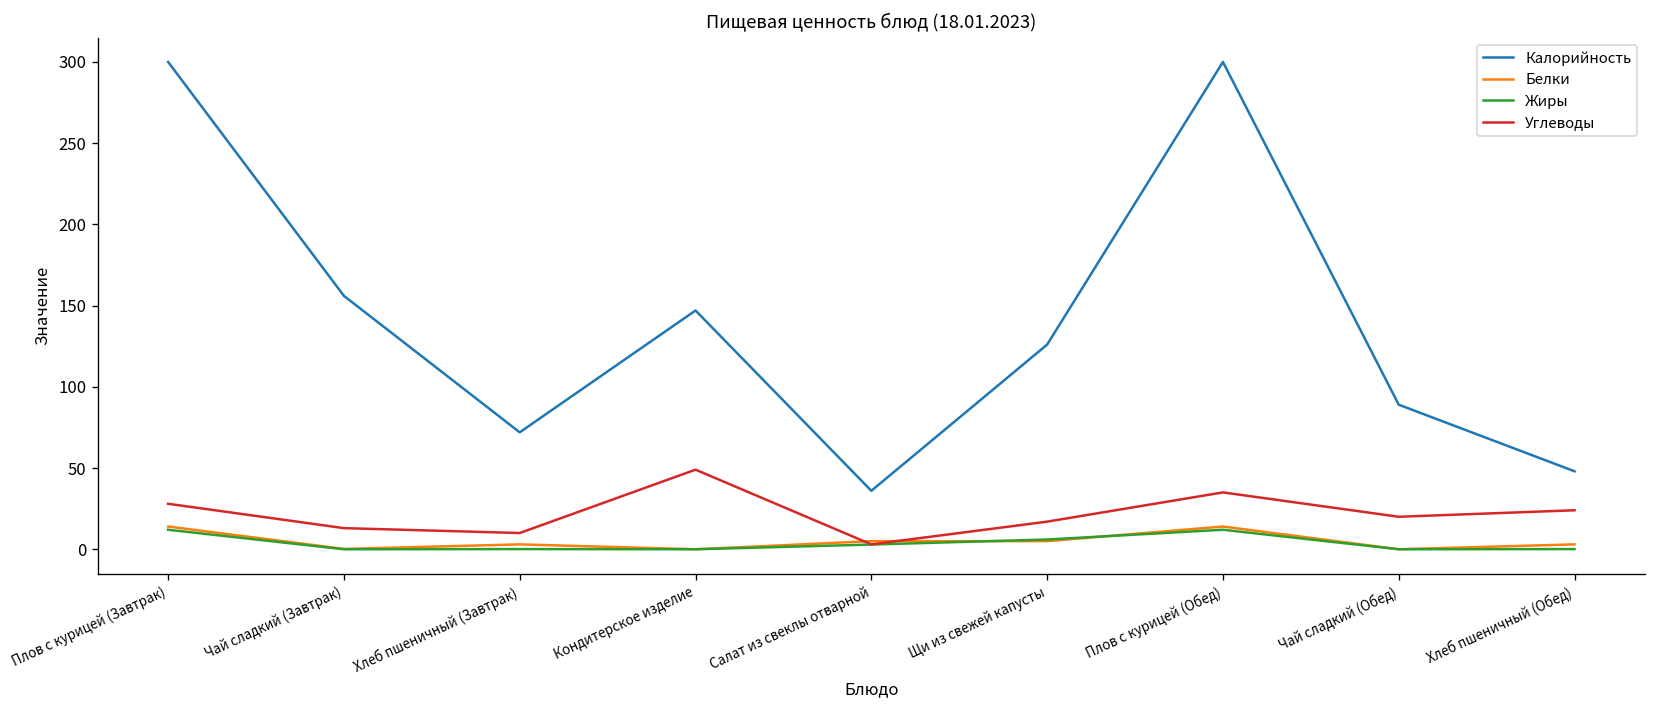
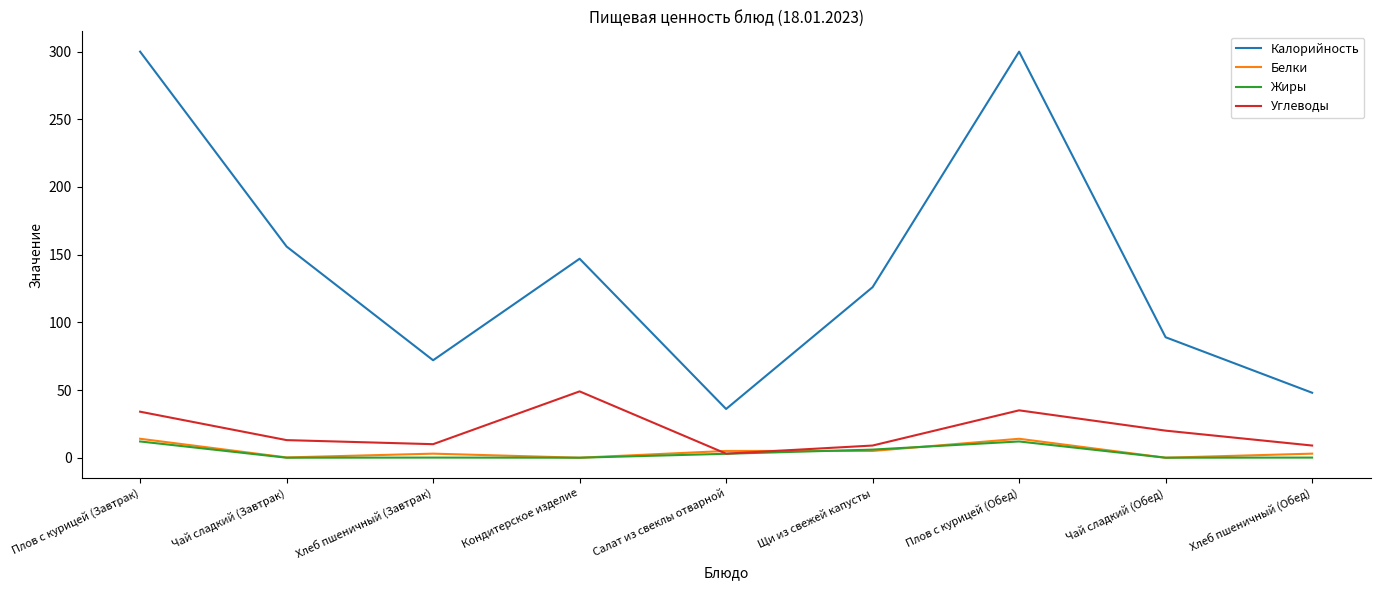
Углеводы, Плов с курицей (Завтрак): 28 -> 34
Углеводы, Щи из свежей капусты: 17 -> 9
Углеводы, Хлеб пшеничный (Обед): 24 -> 9
